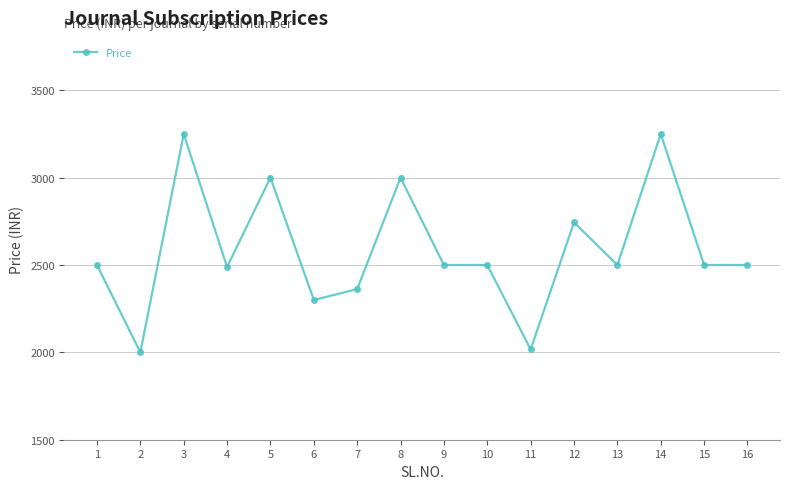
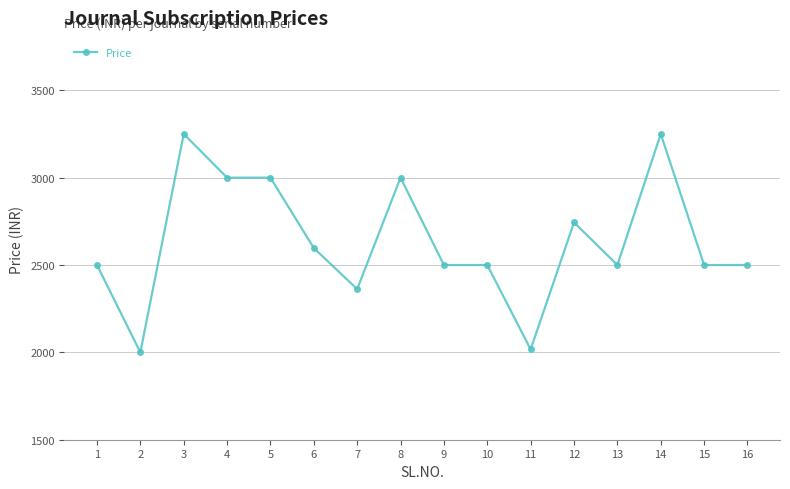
4: 2490 -> 3000
6: 2300 -> 2600
